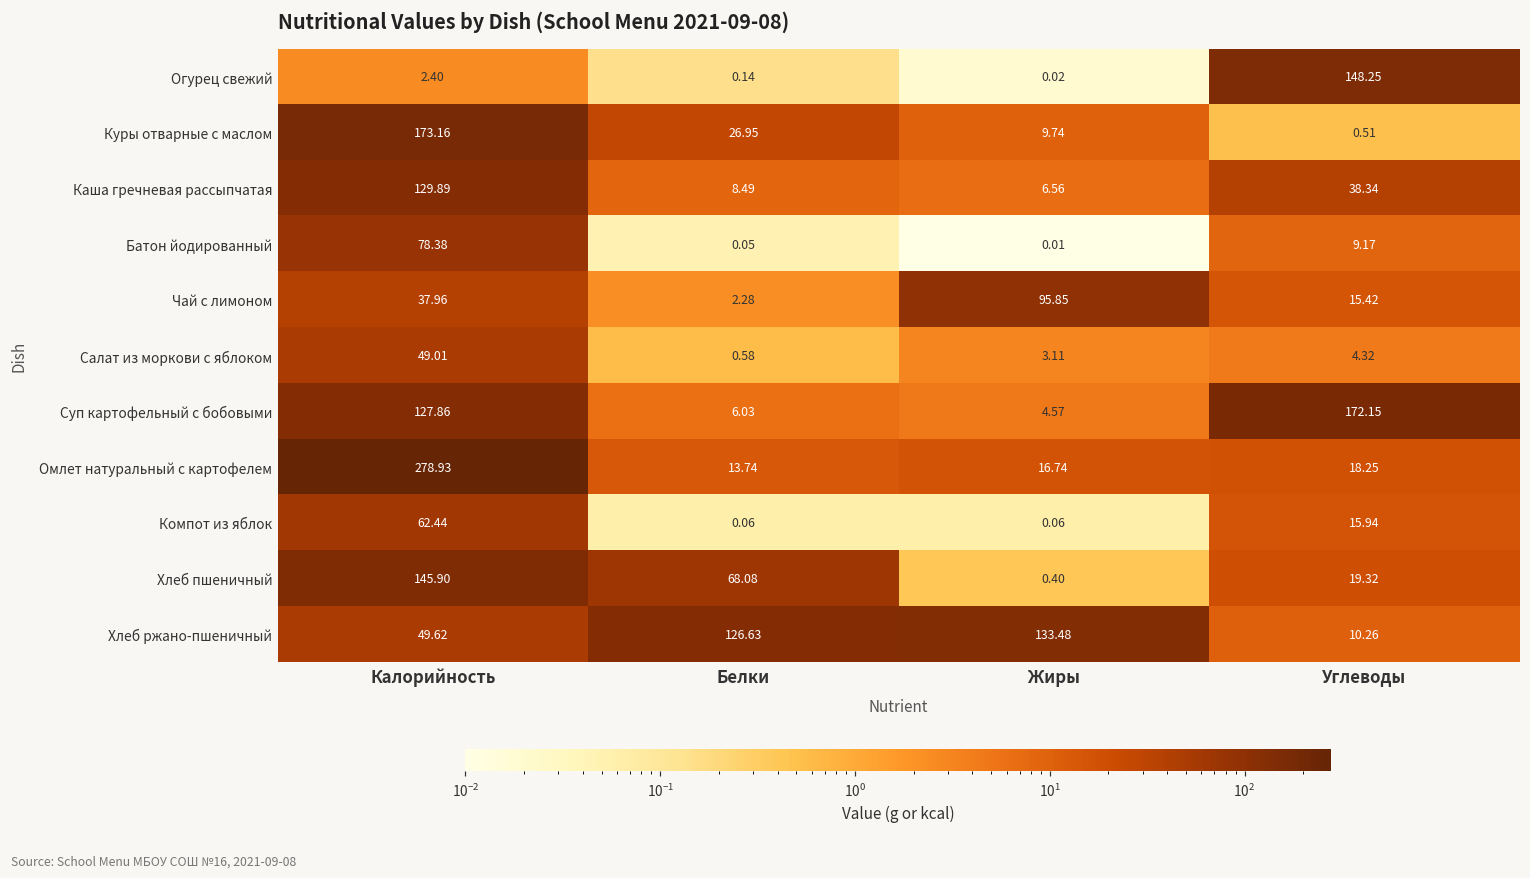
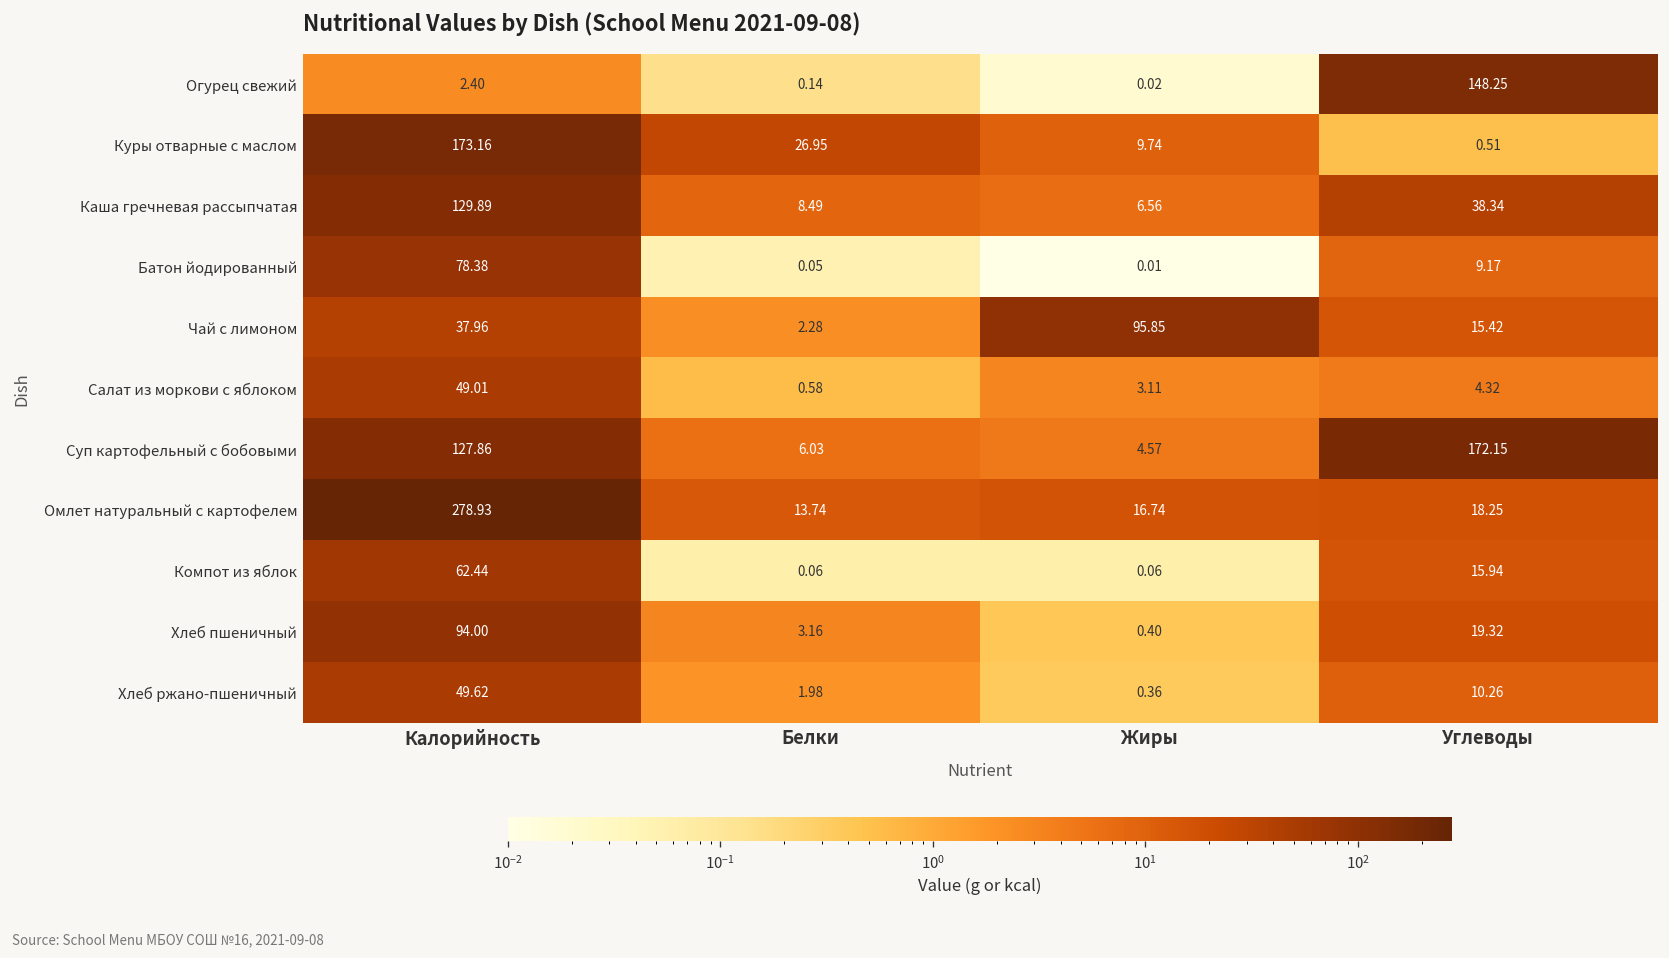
Хлеб пшеничный, Калорийность: 145.90 -> 94.00
Хлеб пшеничный, Белки: 68.08 -> 3.16
Хлеб ржано-пшеничный, Белки: 126.63 -> 1.98
Хлеб ржано-пшеничный, Жиры: 133.48 -> 0.36
